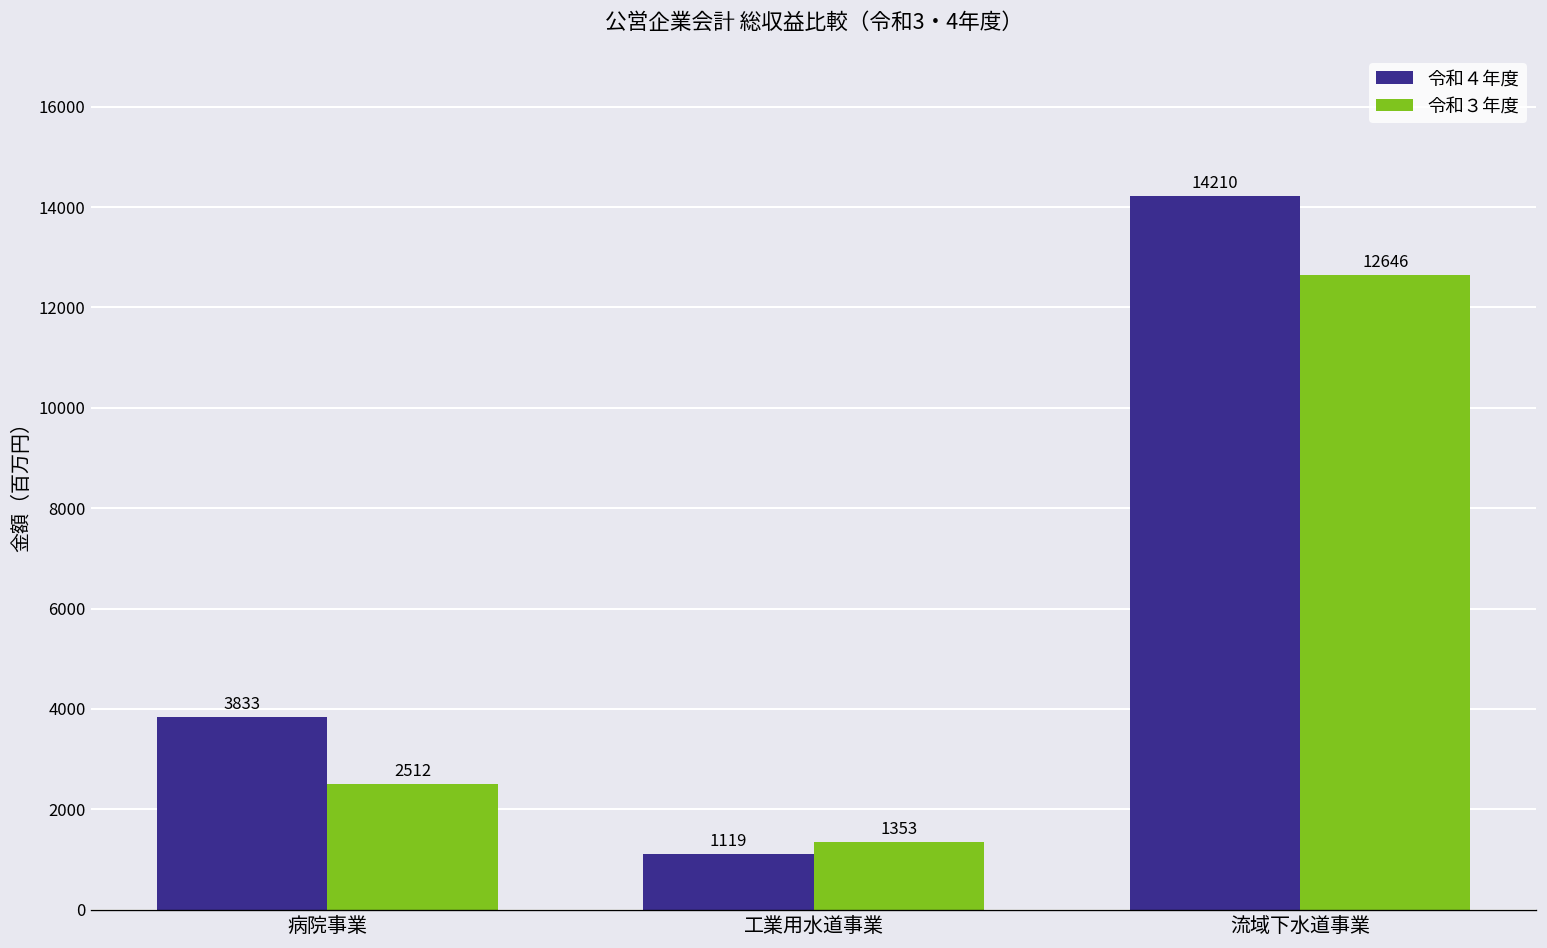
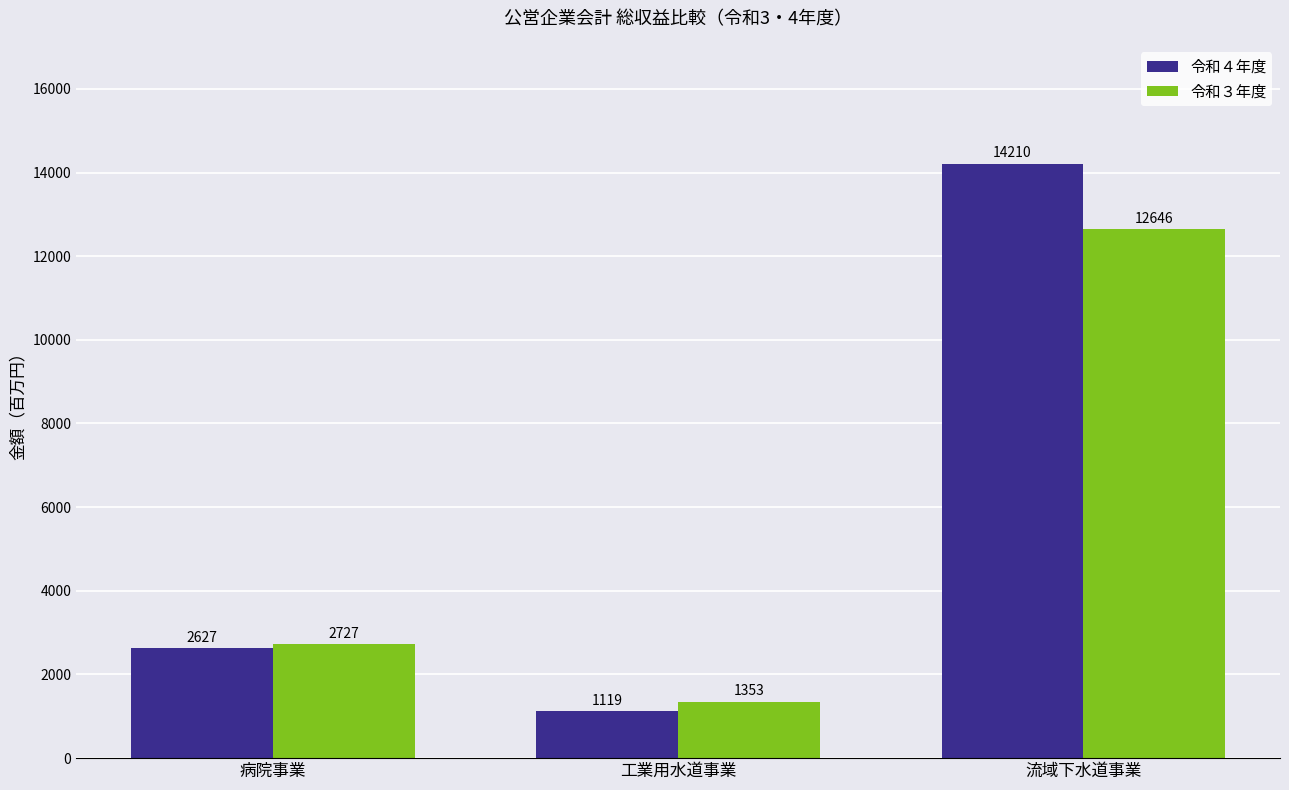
令和４年度, 病院事業: 3833 -> 2627
令和３年度, 病院事業: 2512 -> 2727
